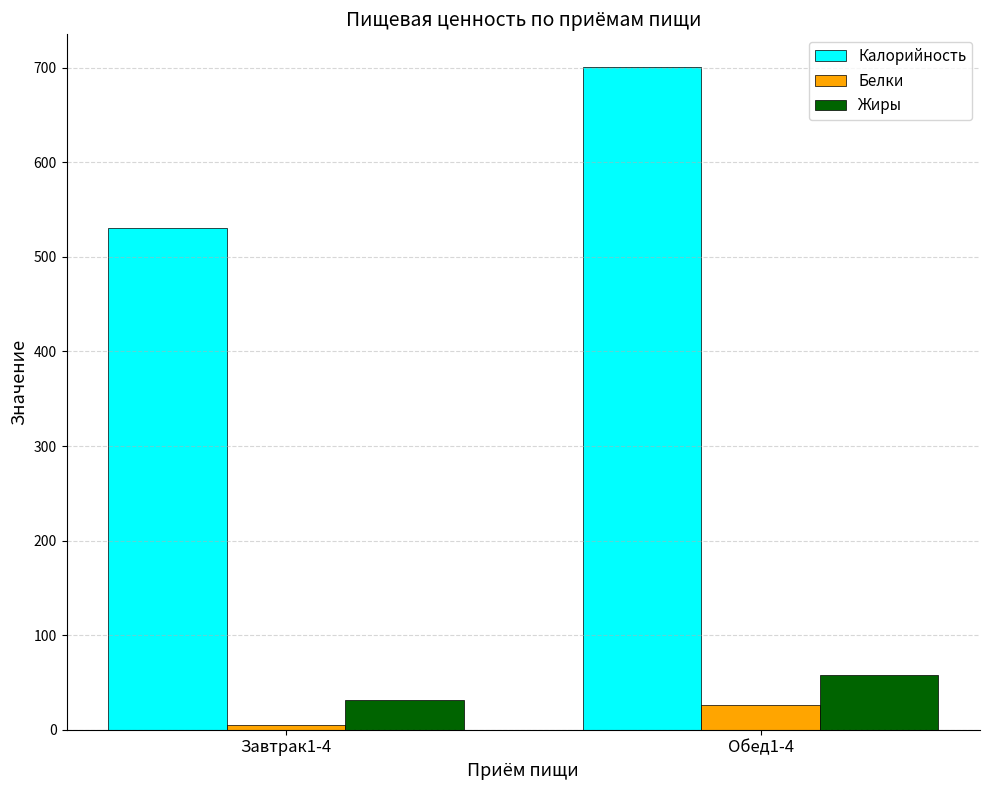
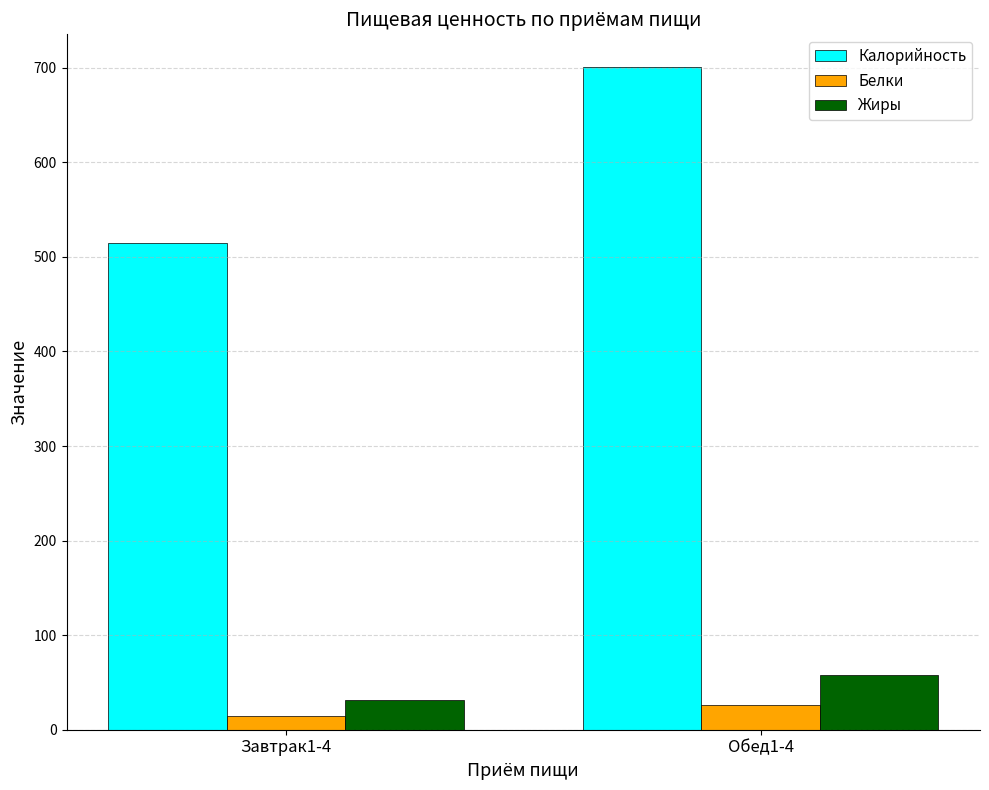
Калорийность, Завтрак1-4: 530 -> 510
Белки, Завтрак1-4: 5 -> 14
